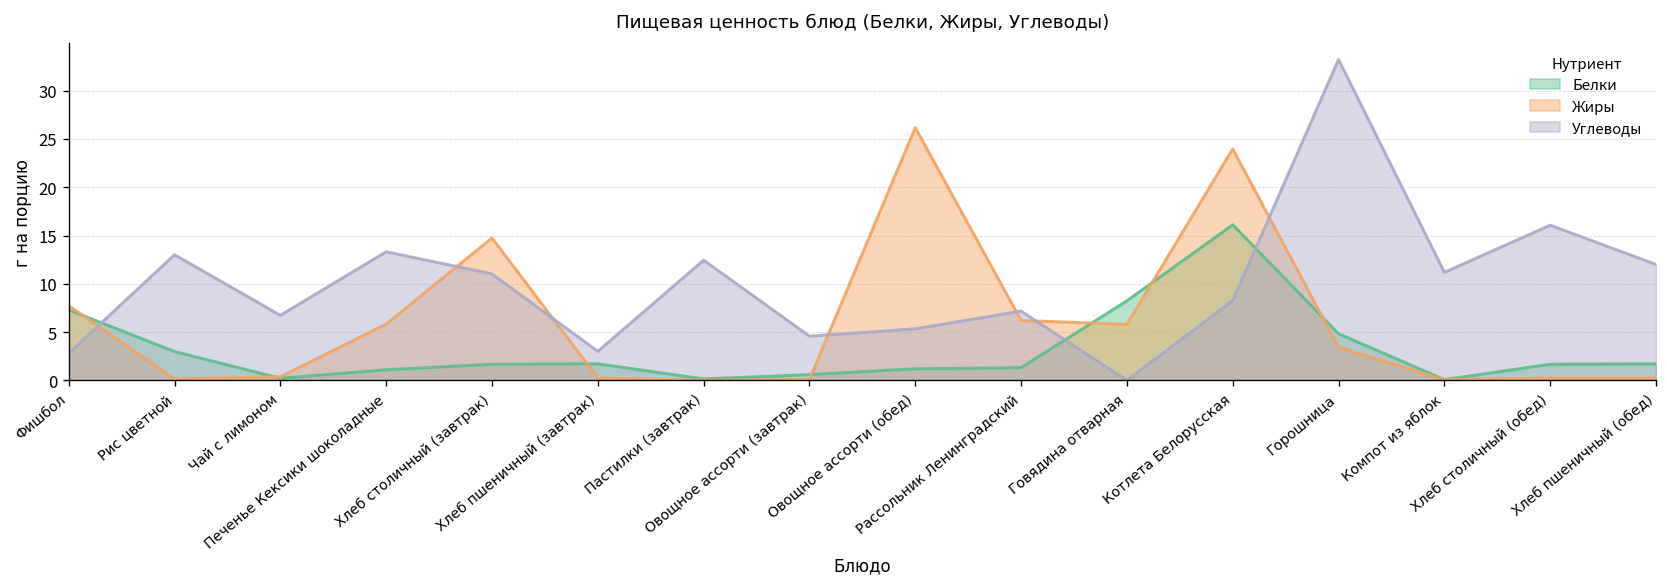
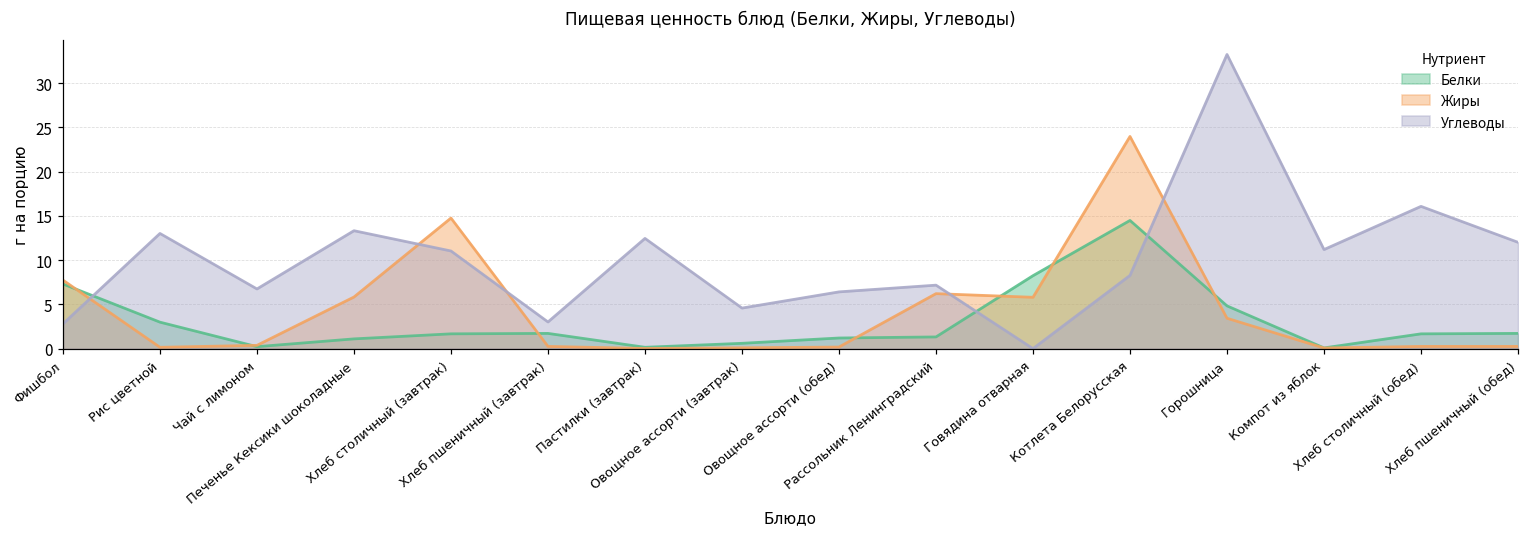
Жиры, Овощное ассорти (обед): 26 -> 0
Углеводы, Овощное ассорти (обед): 5 -> 6
Белки, Котлета Белорусская: 16 -> 14
